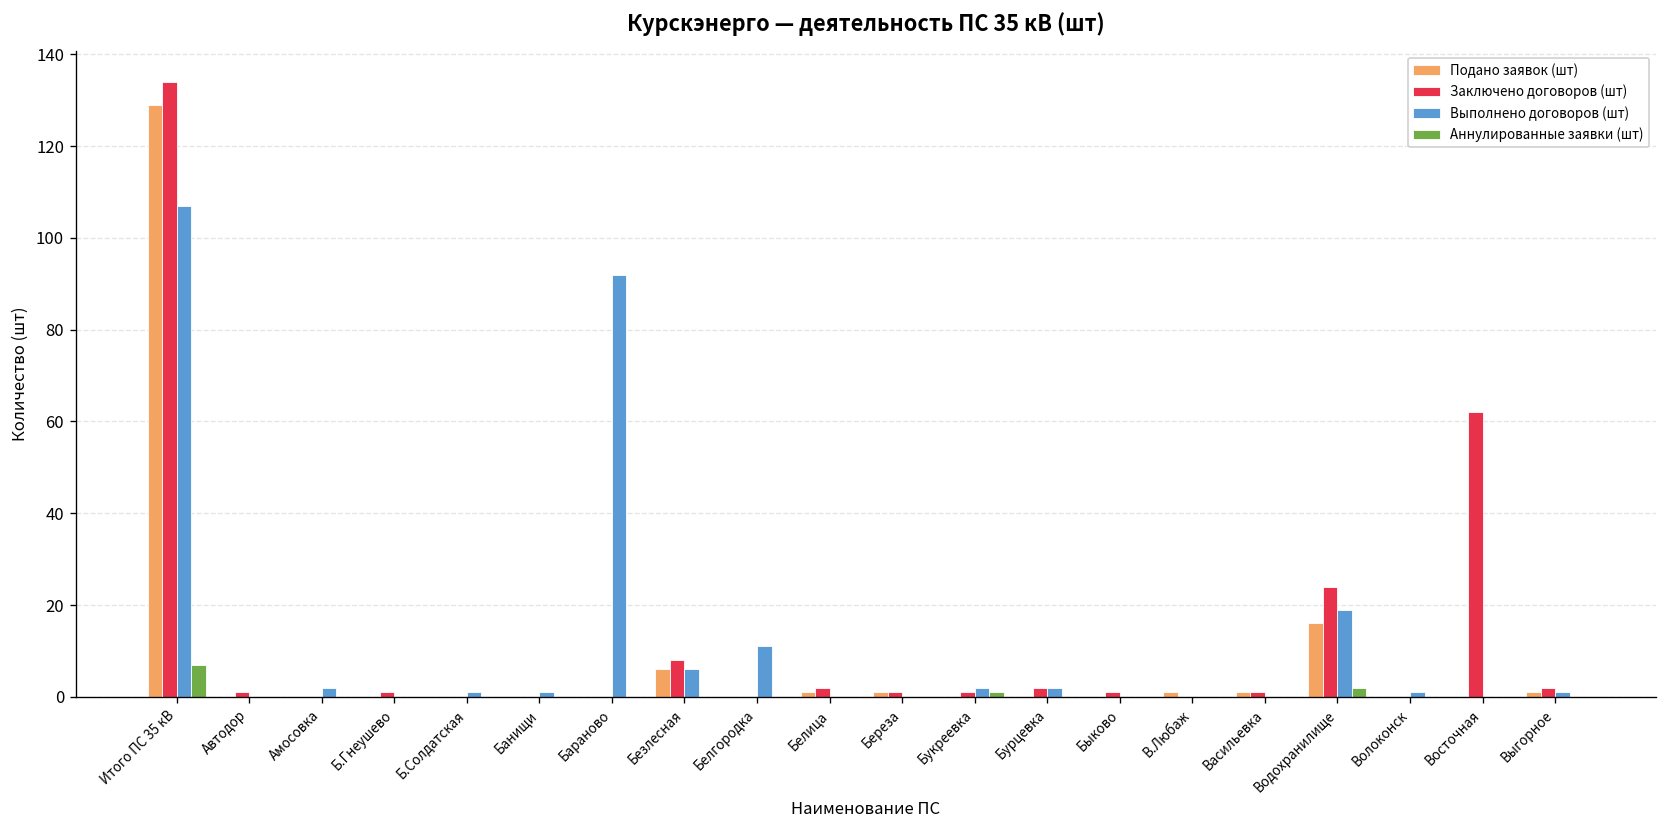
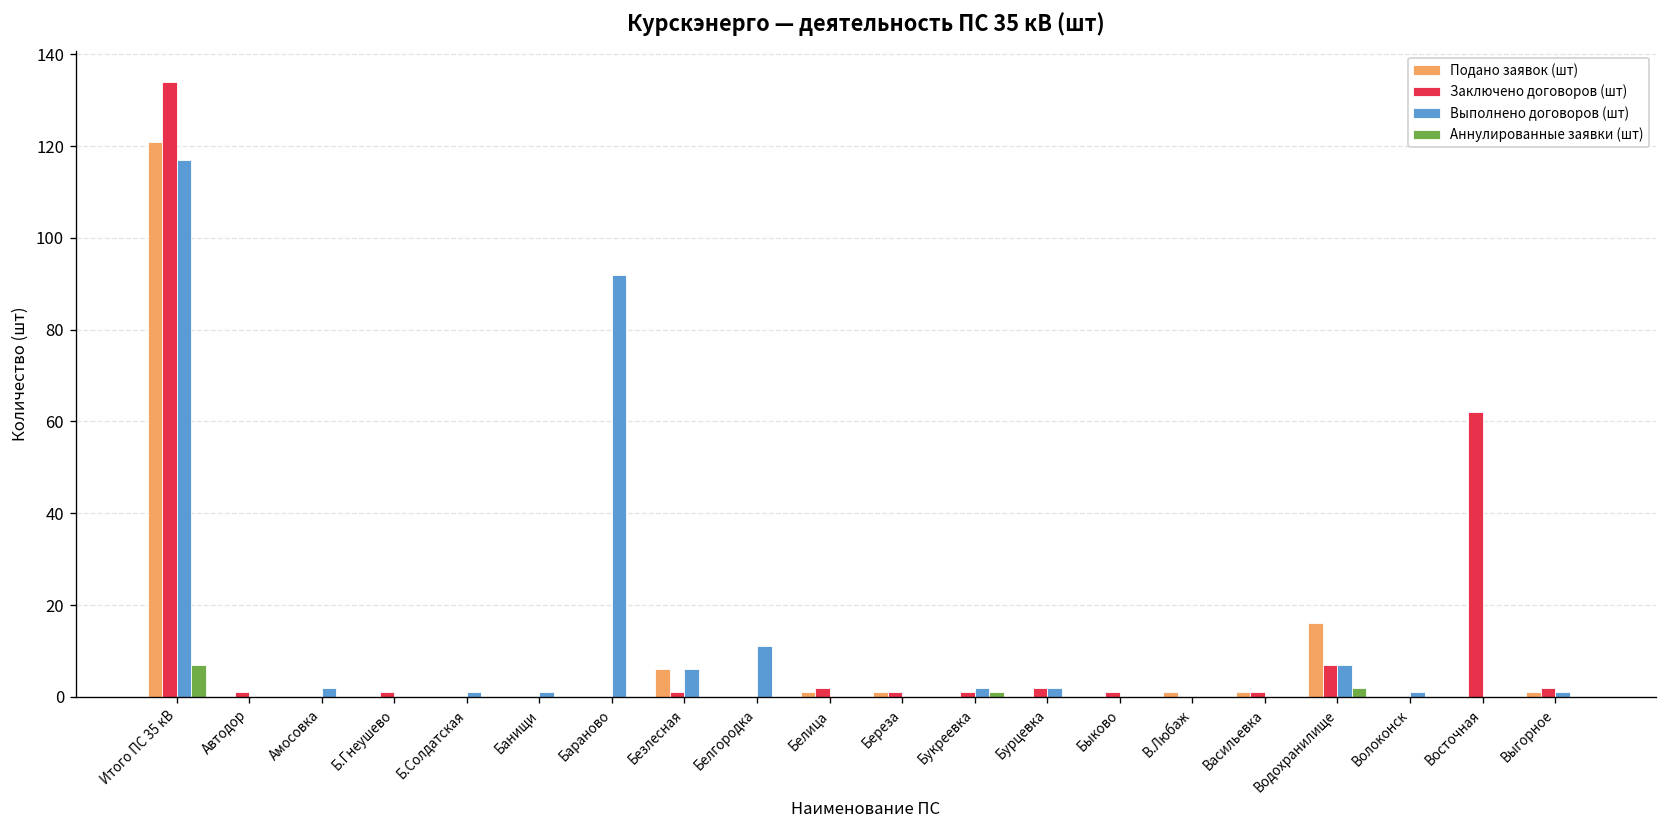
Подано заявок (шт), Итого ПС 35 кВ: 129 -> 121
Выполнено договоров (шт), Итого ПС 35 кВ: 107 -> 117
Заключено договоров (шт), Безлесная: 8 -> 1
Заключено договоров (шт), Водохранилище: 24 -> 7
Выполнено договоров (шт), Водохранилище: 19 -> 7
